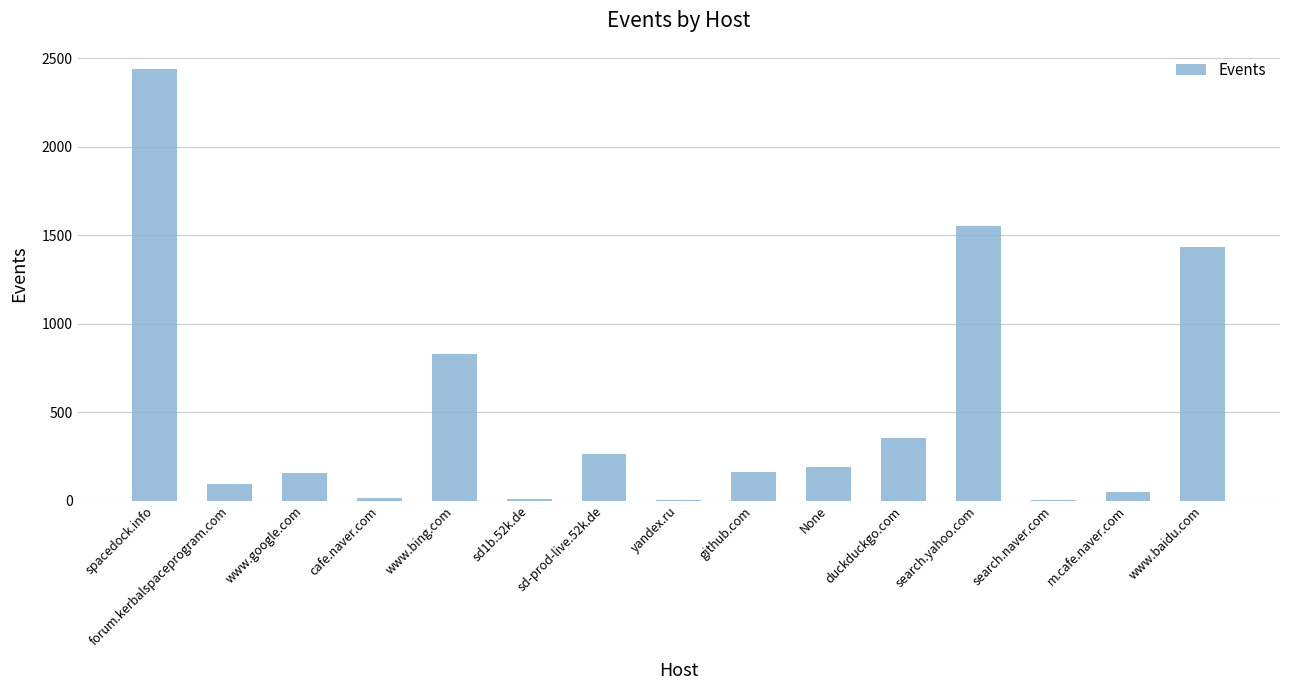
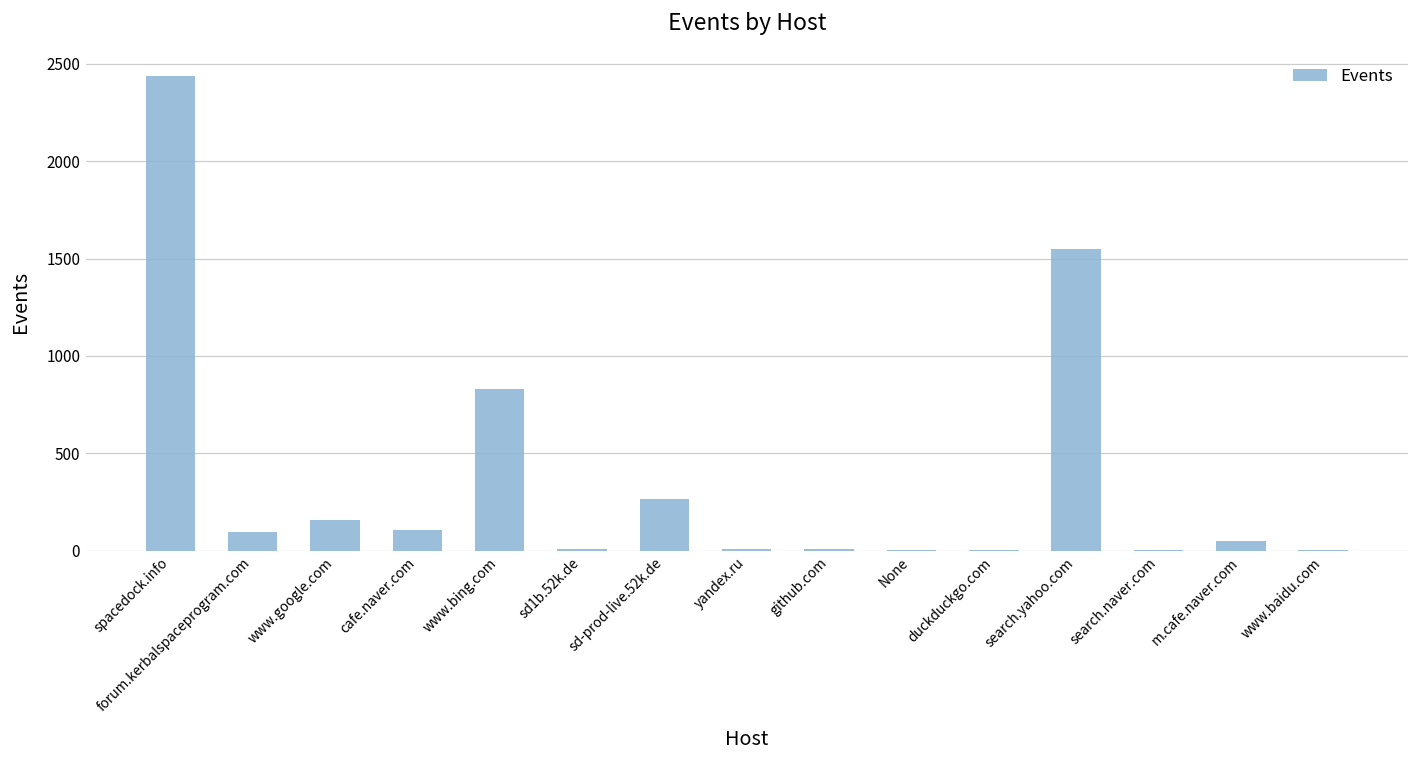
cafe.naver.com: 10 -> 110
github.com: 160 -> 10
None: 190 -> 0
duckduckgo.com: 350 -> 0
www.baidu.com: 1440 -> 0
